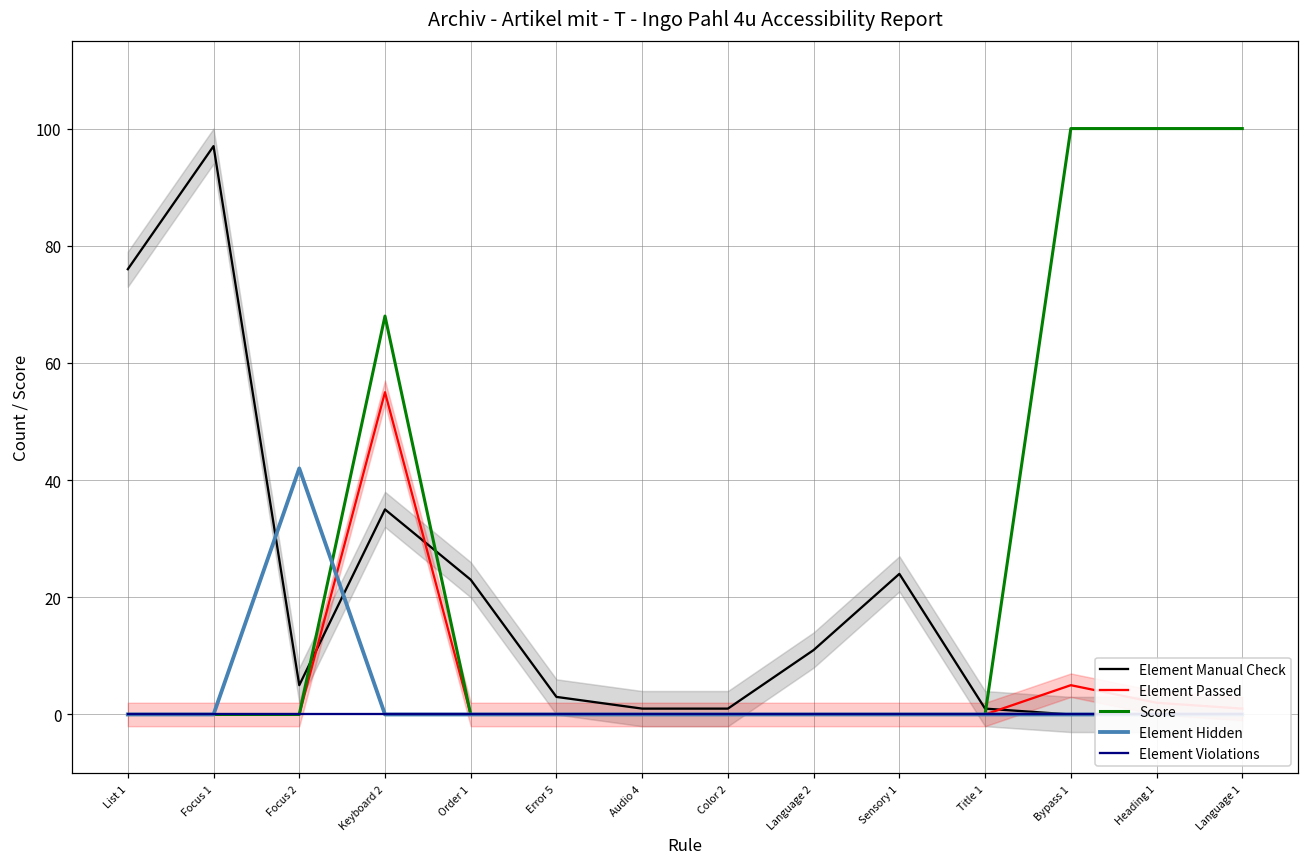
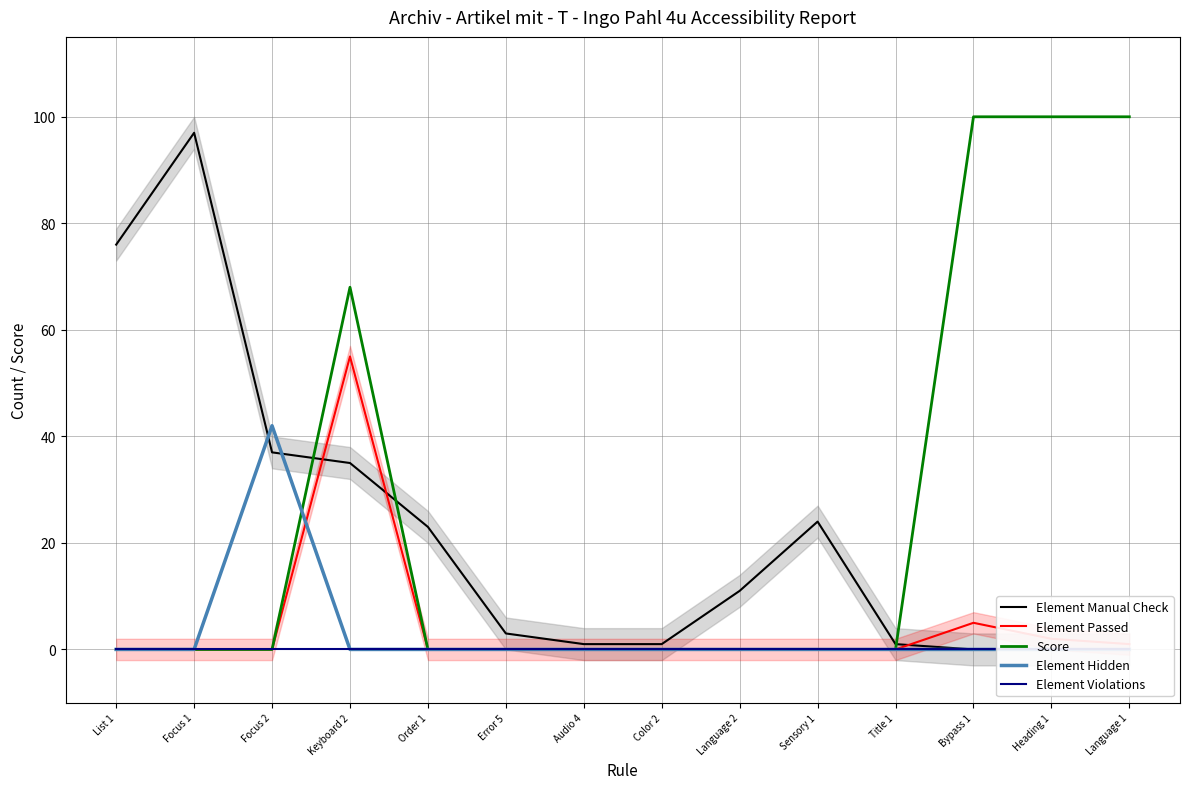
Element Manual Check, Focus 2: 5 -> 37
